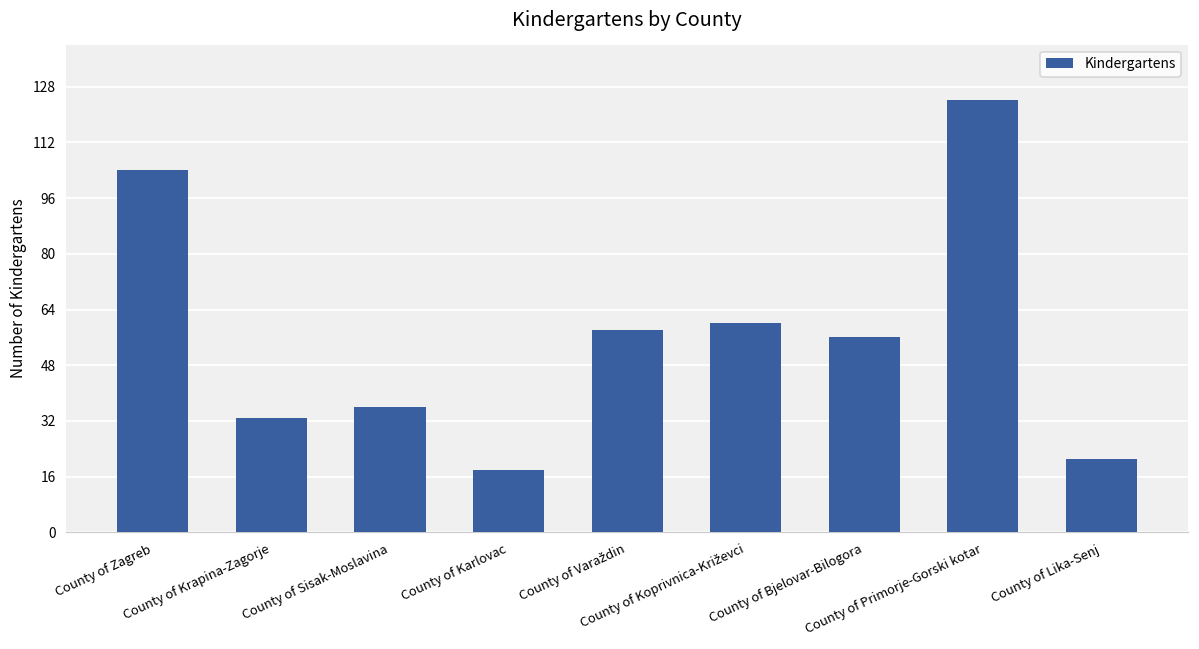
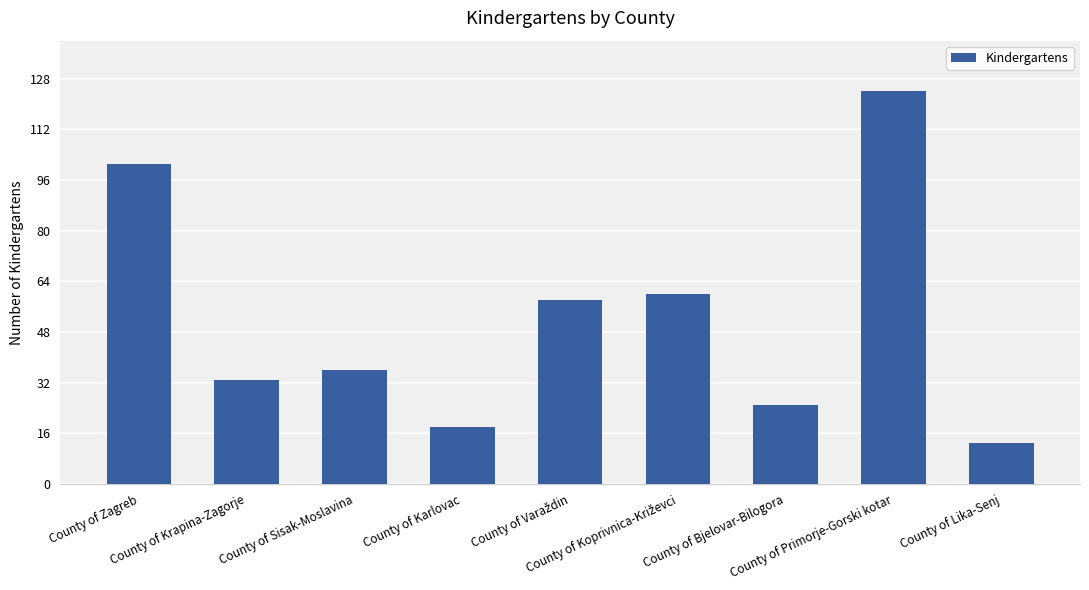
County of Zagreb: 104 -> 101
County of Bjelovar-Bilogora: 56 -> 25
County of Lika-Senj: 21 -> 13
